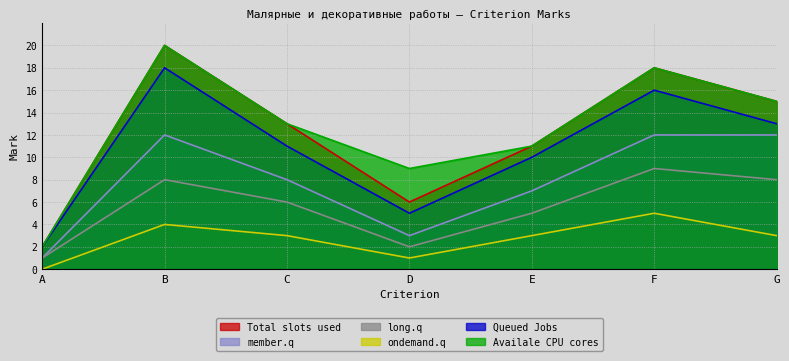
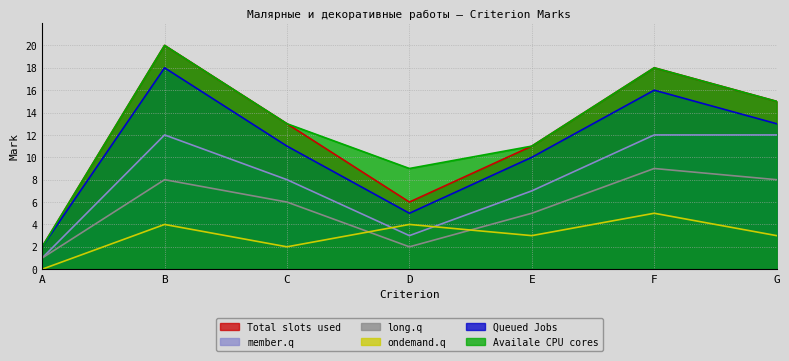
ondemand.q, C: 3 -> 2
ondemand.q, D: 1 -> 4
